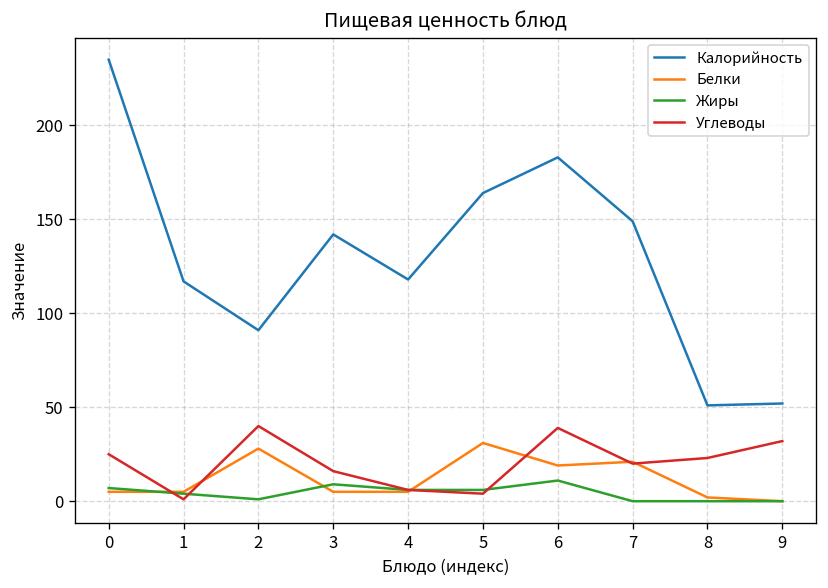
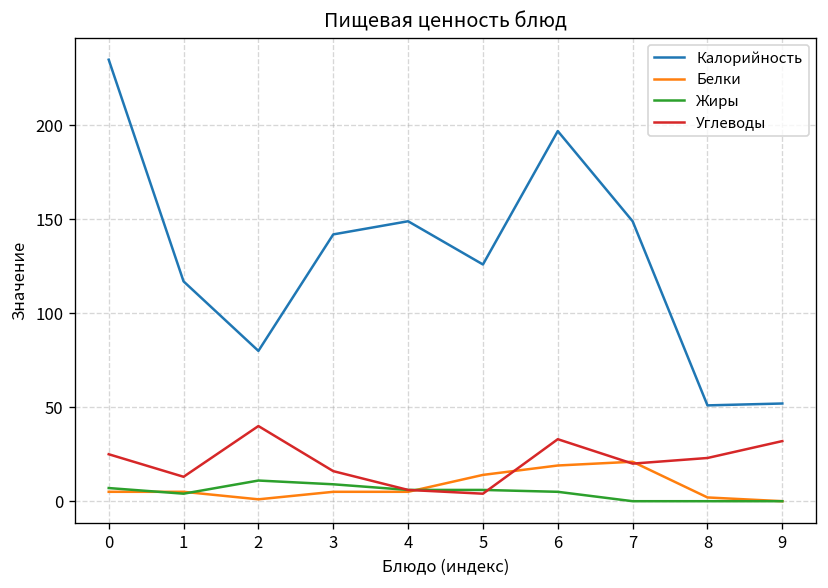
Углеводы, 1: 1 -> 13
Калорийность, 2: 91 -> 80
Белки, 2: 28 -> 1
Жиры, 2: 1 -> 11
Калорийность, 4: 118 -> 149
Калорийность, 5: 164 -> 126
Белки, 5: 31 -> 14
Калорийность, 6: 183 -> 197
Жиры, 6: 11 -> 5
Углеводы, 6: 39 -> 33
